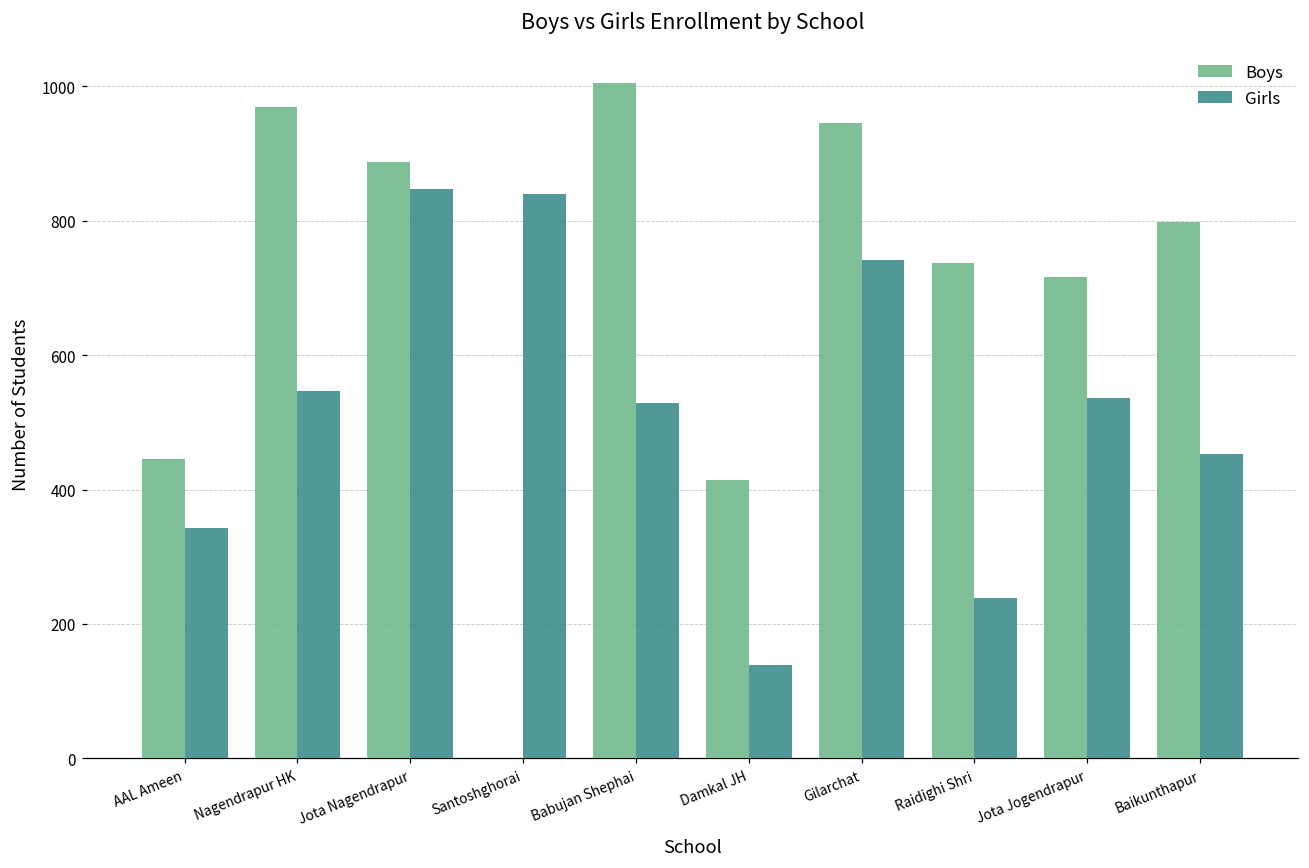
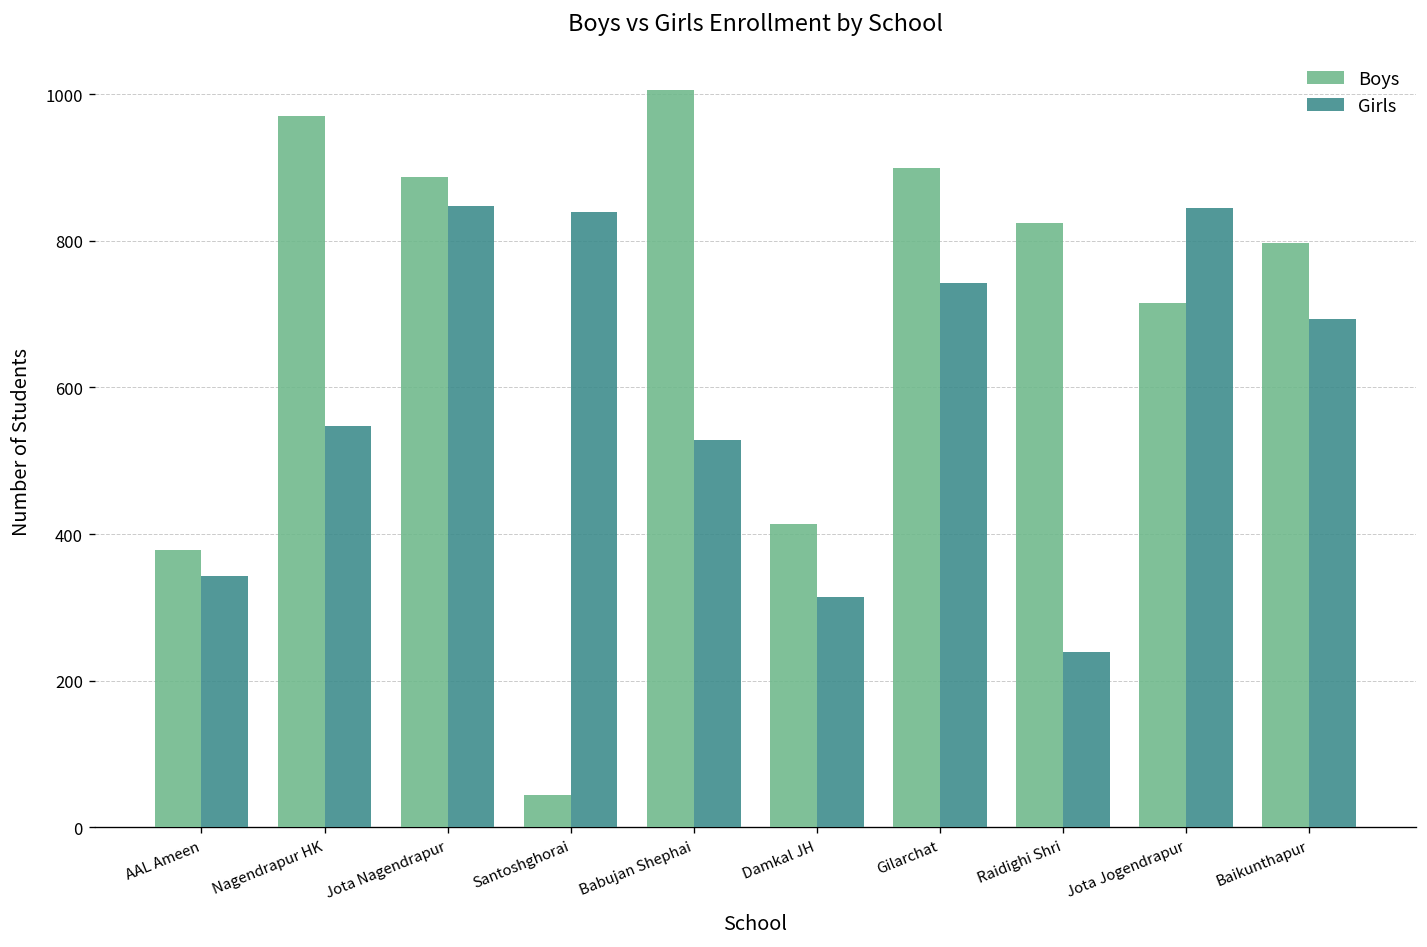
Boys, AAL Ameen: 450 -> 380
Boys, Santoshghorai: 0 -> 40
Girls, Damkal JH: 140 -> 310
Boys, Gilarchat: 950 -> 900
Boys, Raidighi Shri: 740 -> 820
Girls, Jota Jogendrapur: 540 -> 840
Girls, Baikunthapur: 450 -> 690
